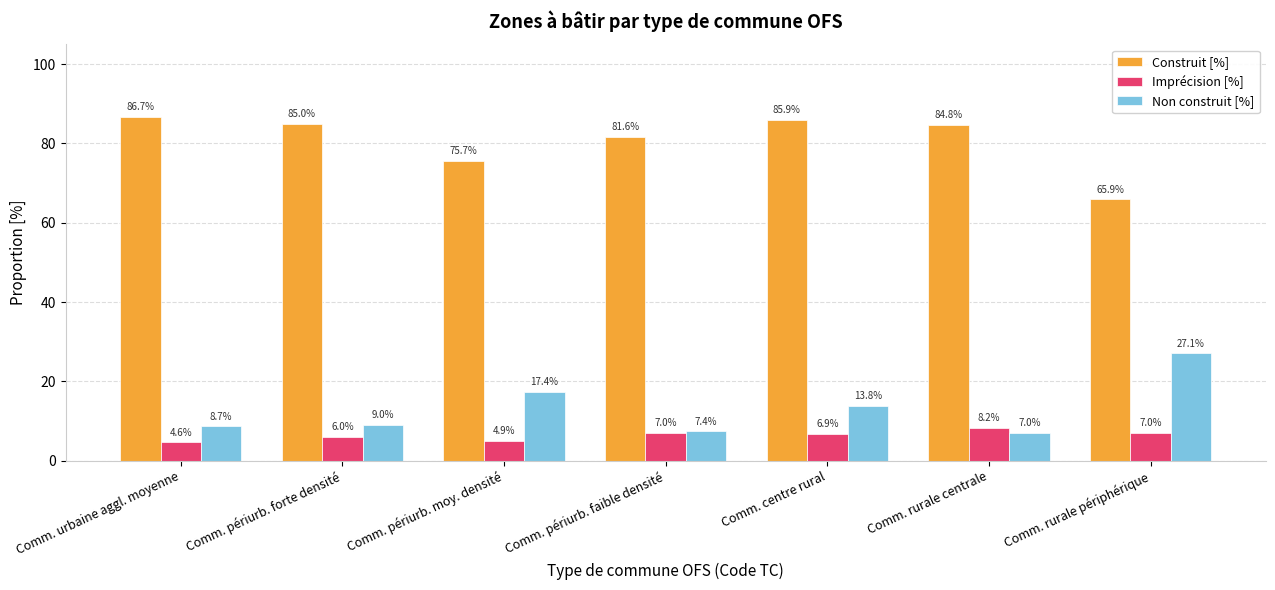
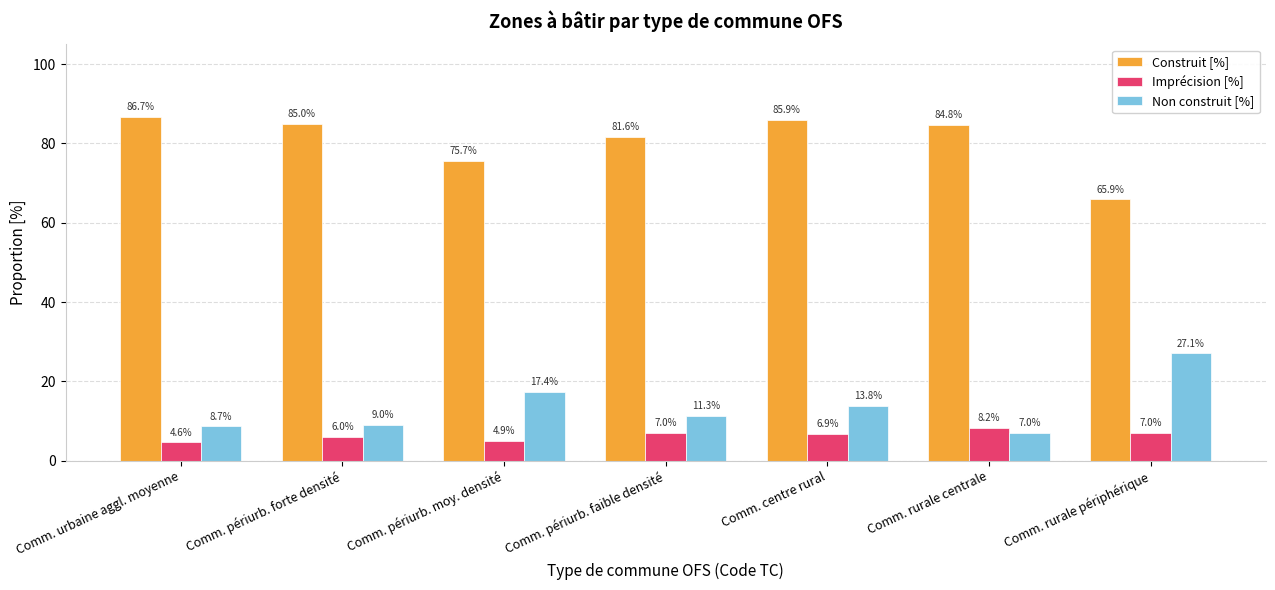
Non construit [%], Comm. périurb. faible densité: 7.4% -> 11.3%
